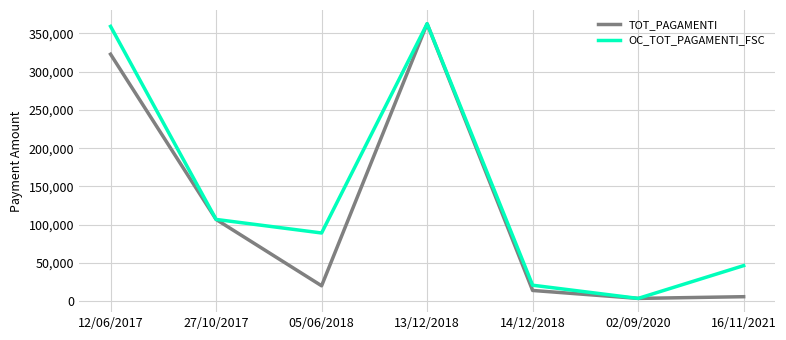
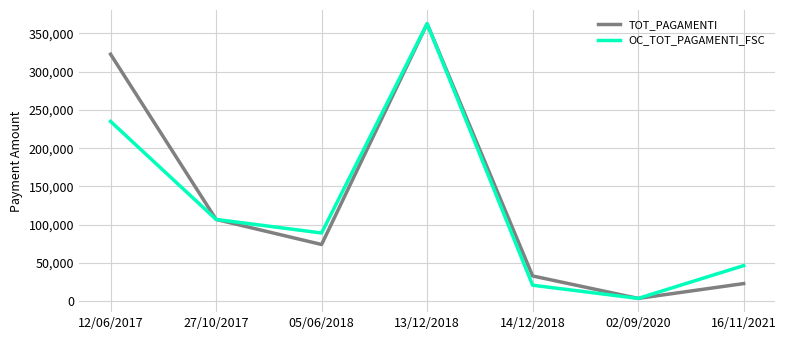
OC_TOT_PAGAMENTI_FSC, 12/06/2017: 360,000 -> 230,000
TOT_PAGAMENTI, 05/06/2018: 20,000 -> 70,000
TOT_PAGAMENTI, 14/12/2018: 10,000 -> 30,000
TOT_PAGAMENTI, 16/11/2021: 10,000 -> 20,000
